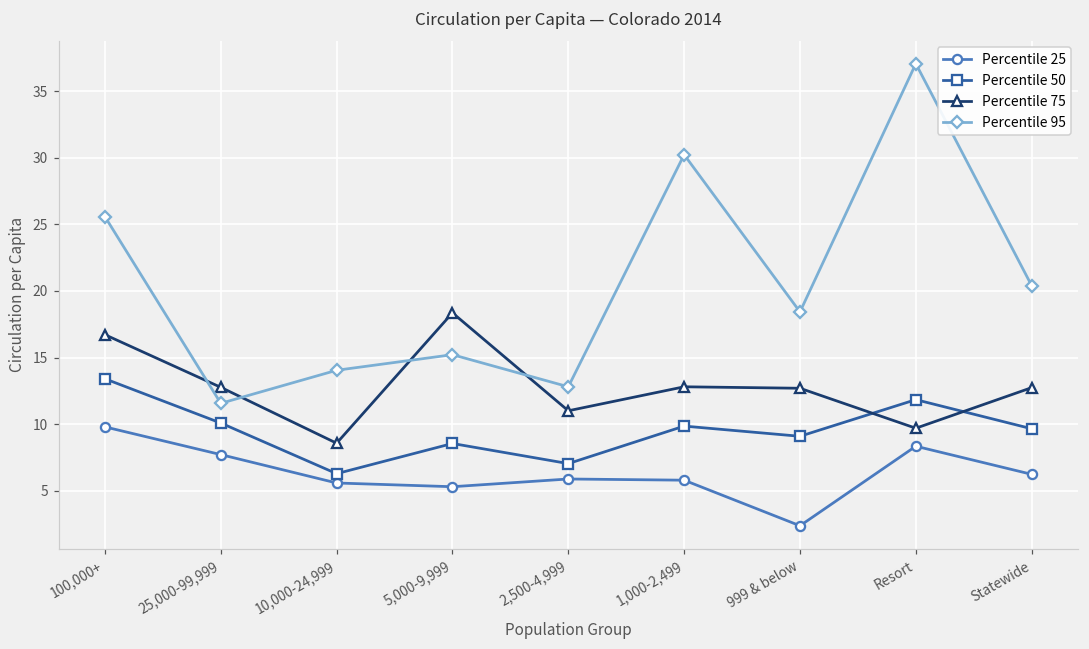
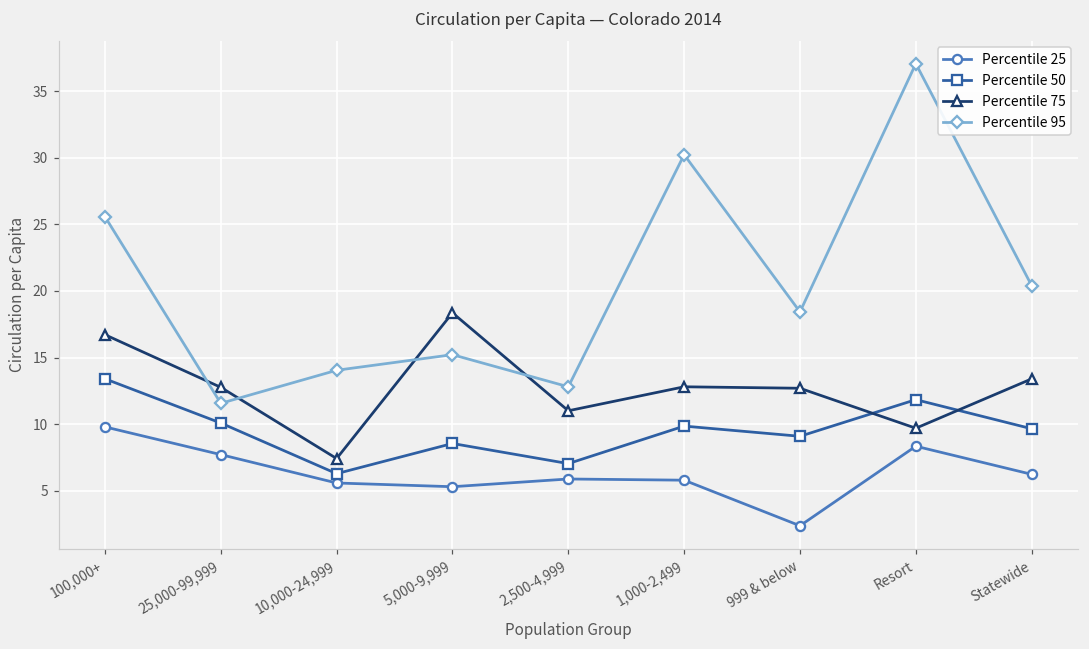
Percentile 75, 10,000-24,999: 8.6 -> 7.4
Percentile 75, Statewide: 12.7 -> 13.4
